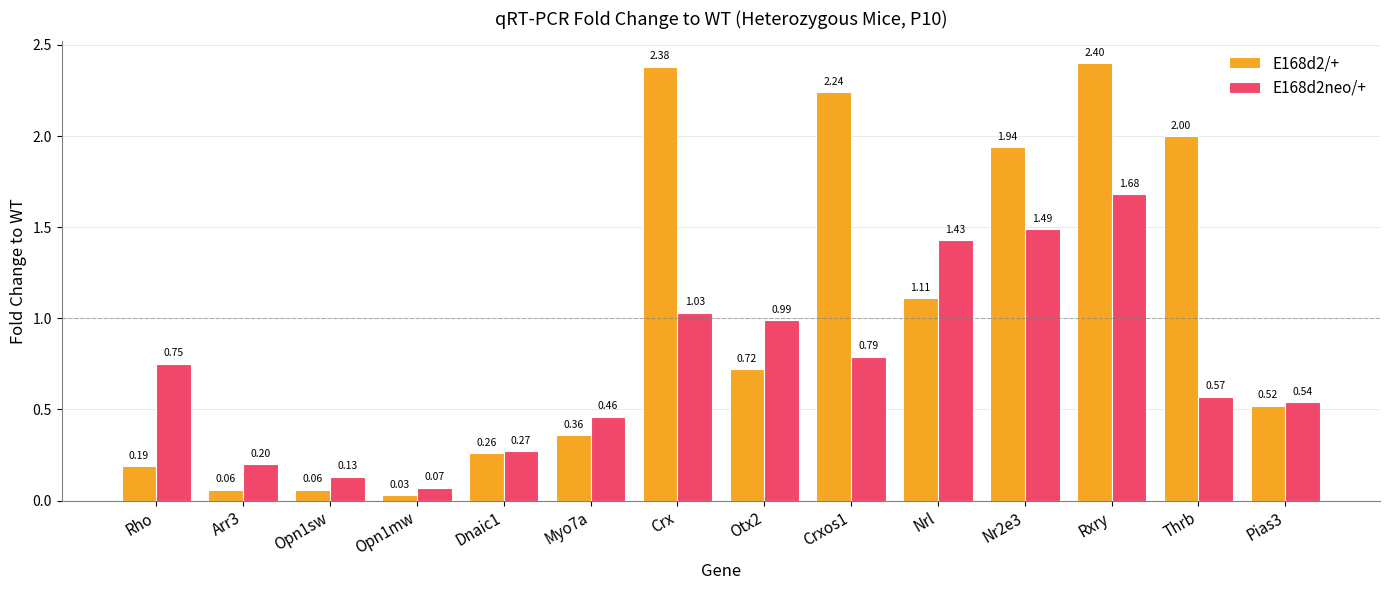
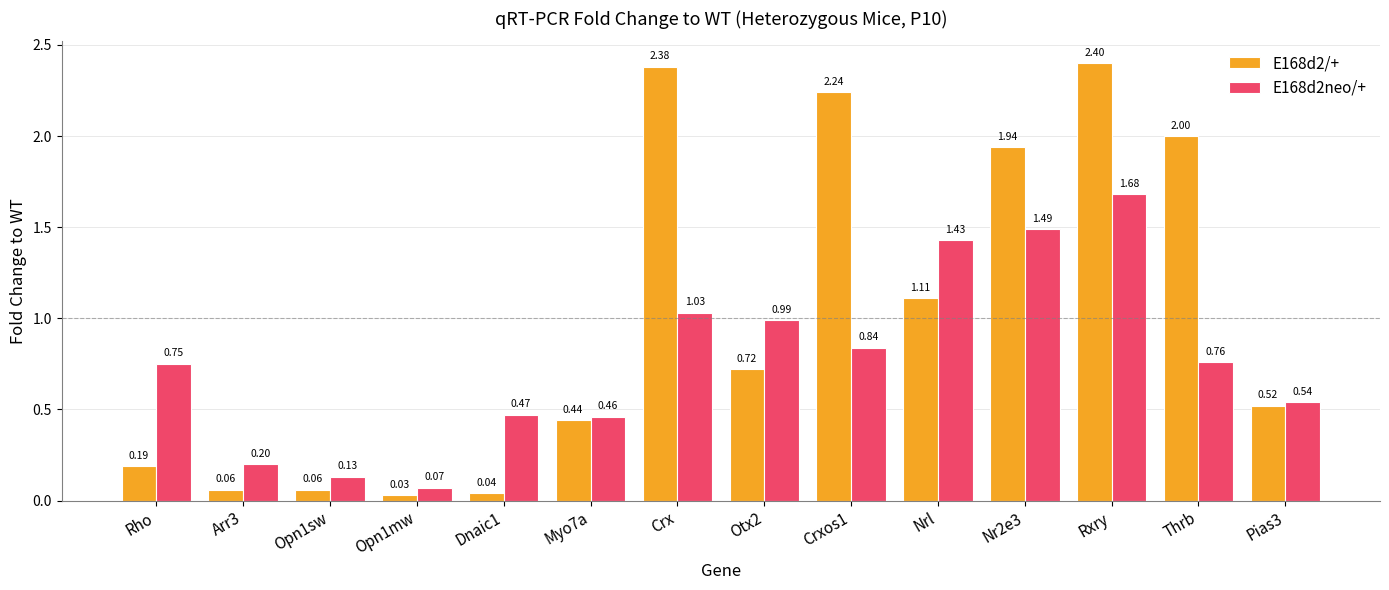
E168d2/+, Dnaic1: 0.26 -> 0.04
E168d2neo/+, Dnaic1: 0.27 -> 0.47
E168d2/+, Myo7a: 0.36 -> 0.44
E168d2neo/+, Crxos1: 0.79 -> 0.84
E168d2neo/+, Thrb: 0.57 -> 0.76
